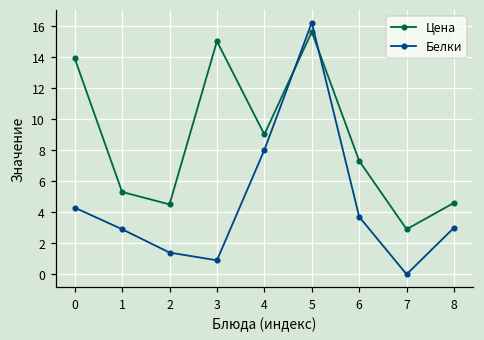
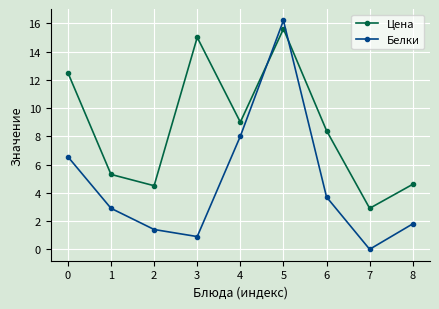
Цена, 0: 13.9 -> 12.5
Белки, 0: 4.3 -> 6.6
Цена, 6: 7.3 -> 8.4
Белки, 8: 3.0 -> 1.8
